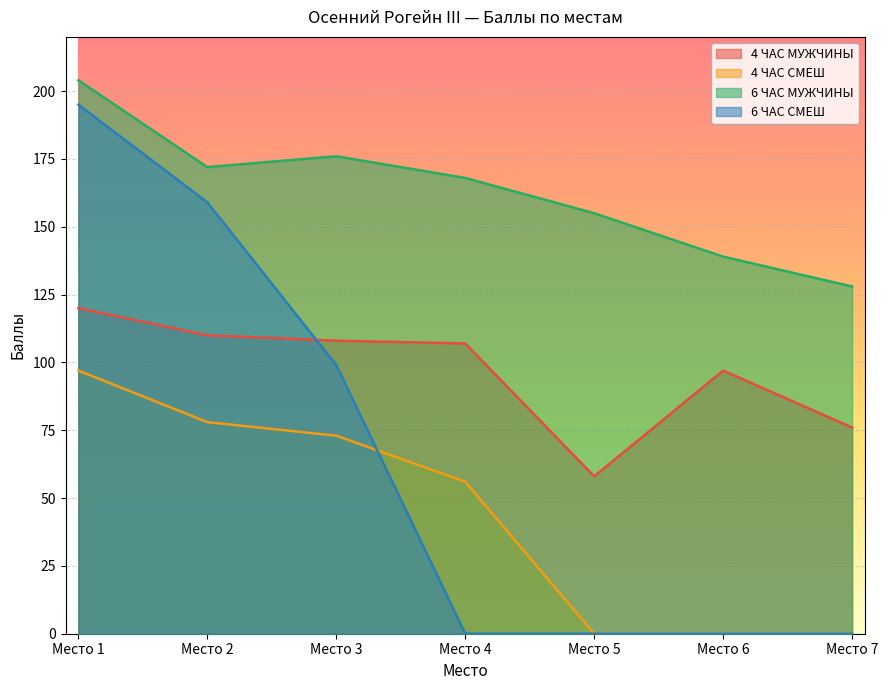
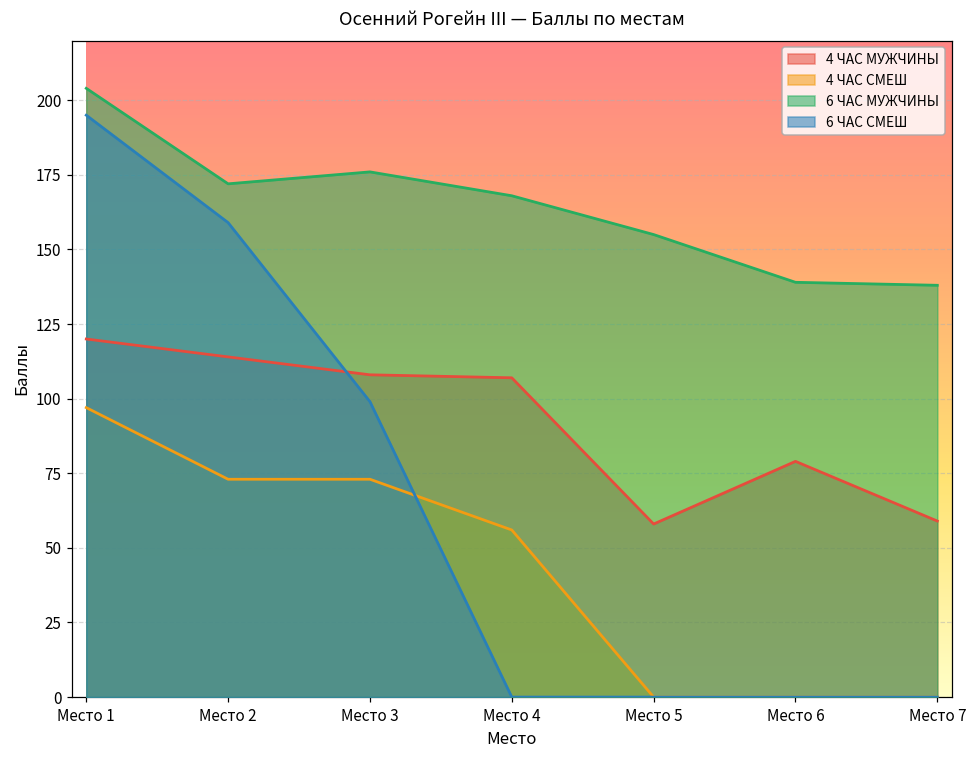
4 ЧАС МУЖЧИНЫ, Место 2: 110 -> 114
4 ЧАС СМЕШ, Место 2: 78 -> 73
4 ЧАС МУЖЧИНЫ, Место 6: 97 -> 79
4 ЧАС МУЖЧИНЫ, Место 7: 76 -> 59
6 ЧАС МУЖЧИНЫ, Место 7: 128 -> 138
